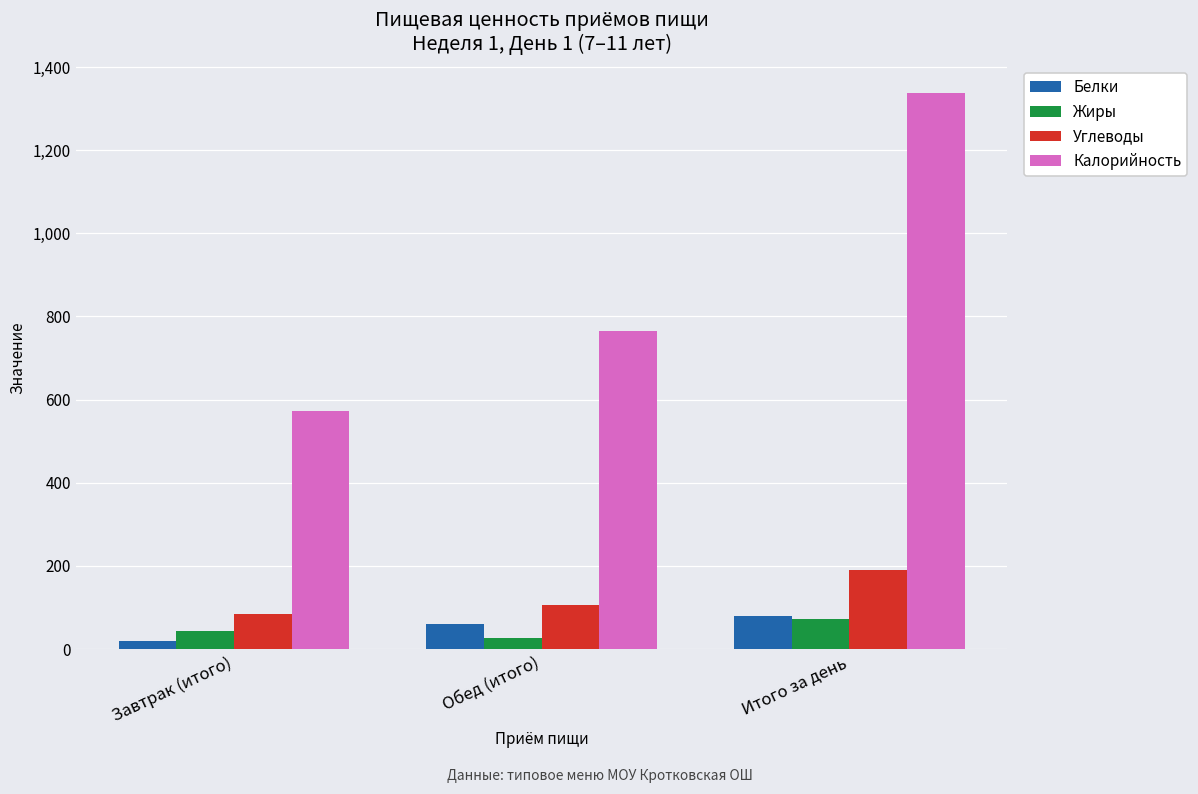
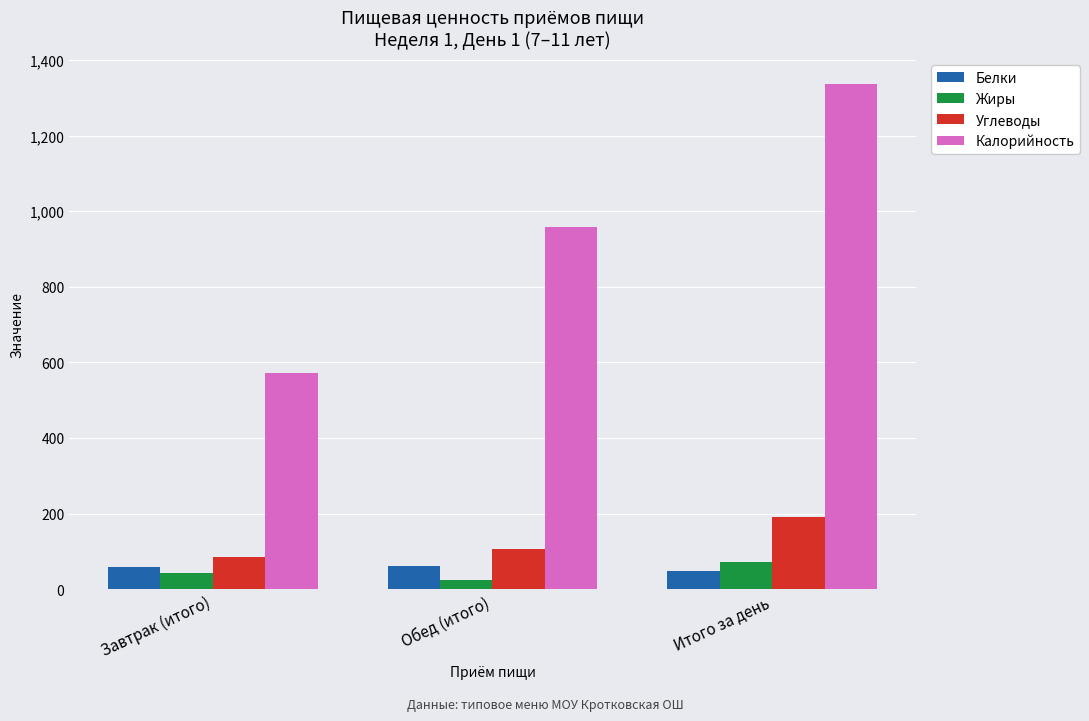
Белки, Завтрак (итого): 20 -> 60
Калорийность, Обед (итого): 770 -> 960
Белки, Итого за день: 80 -> 50
